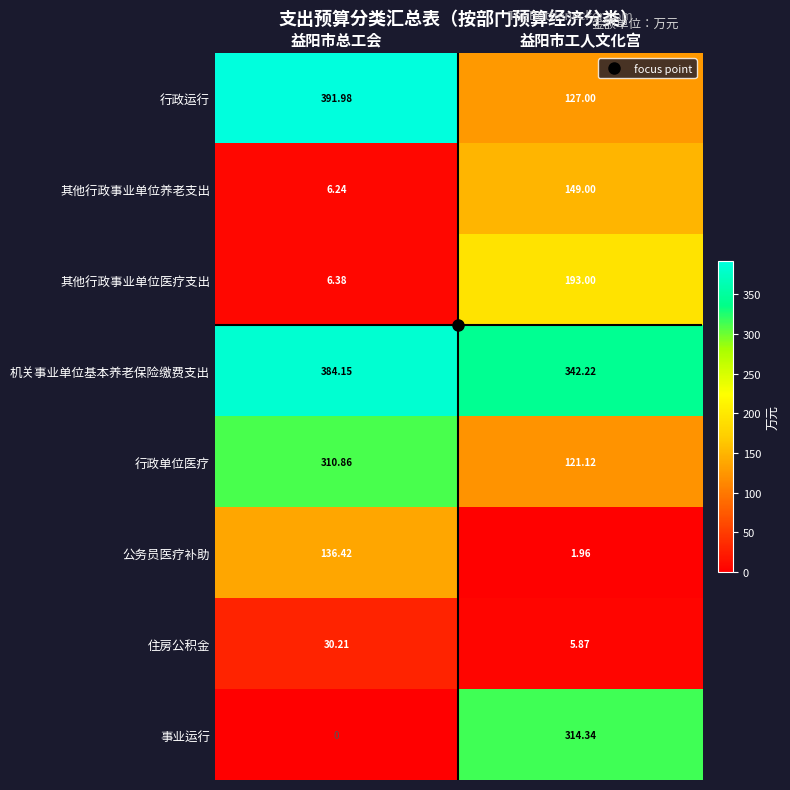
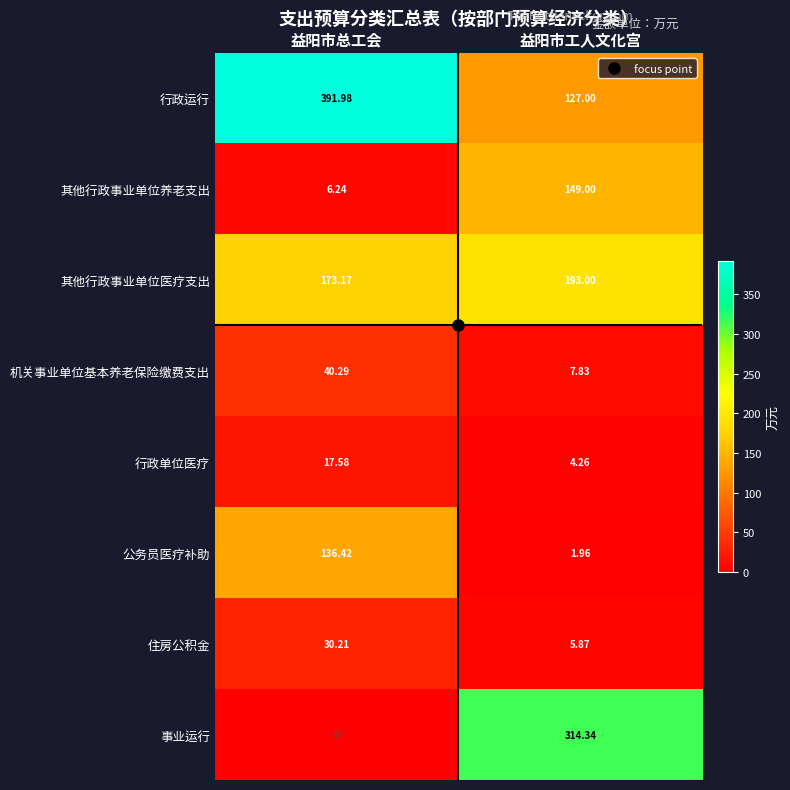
其他行政事业单位医疗支出, 益阳市总工会: 6.38 -> 173.17
机关事业单位基本养老保险缴费支出, 益阳市总工会: 384.15 -> 40.29
机关事业单位基本养老保险缴费支出, 益阳市工人文化宫: 342.22 -> 7.83
行政单位医疗, 益阳市总工会: 310.86 -> 17.58
行政单位医疗, 益阳市工人文化宫: 121.12 -> 4.26
